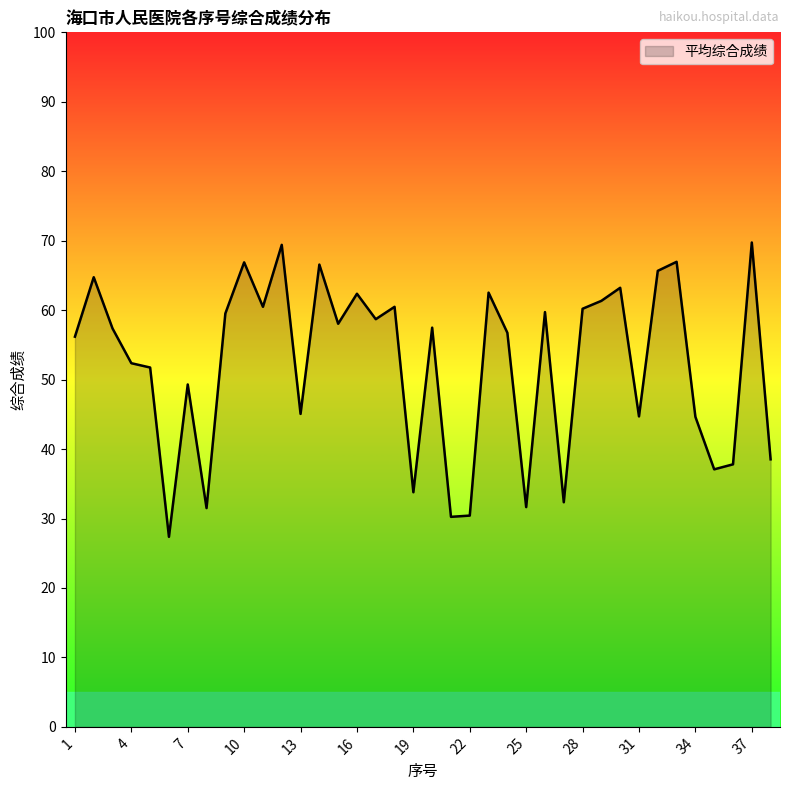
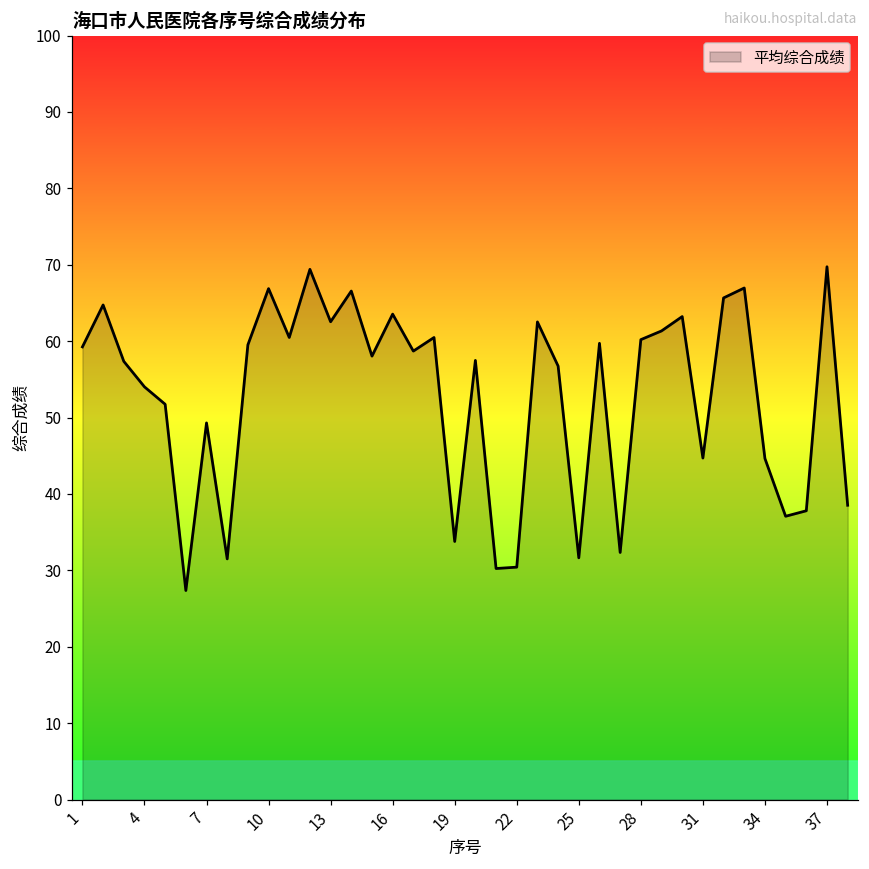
1: 56 -> 59
4: 52 -> 54
13: 45 -> 63
16: 62 -> 64
